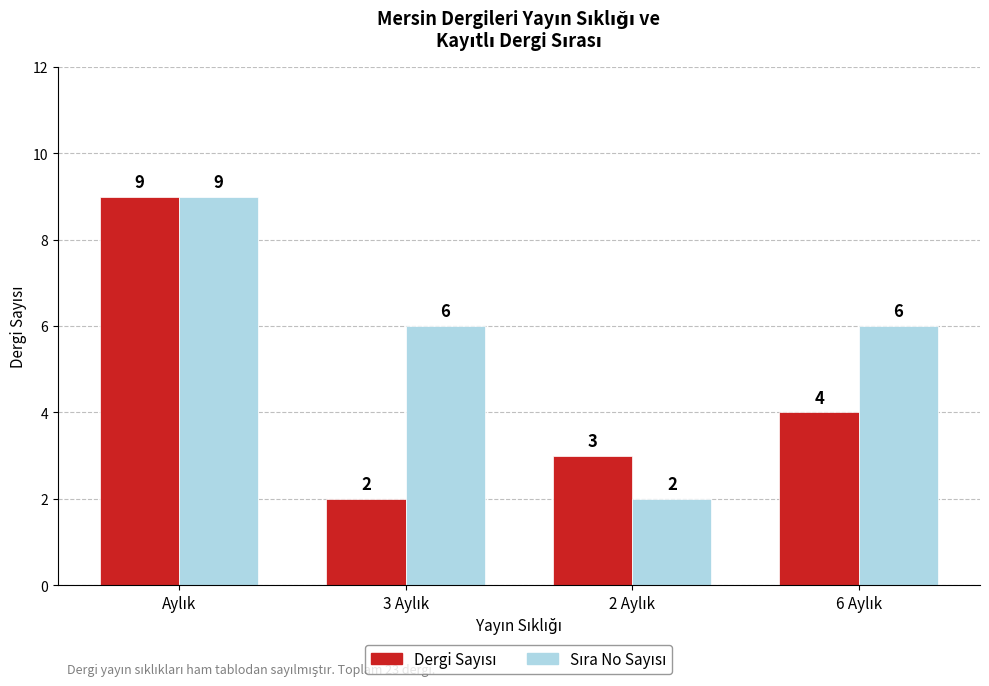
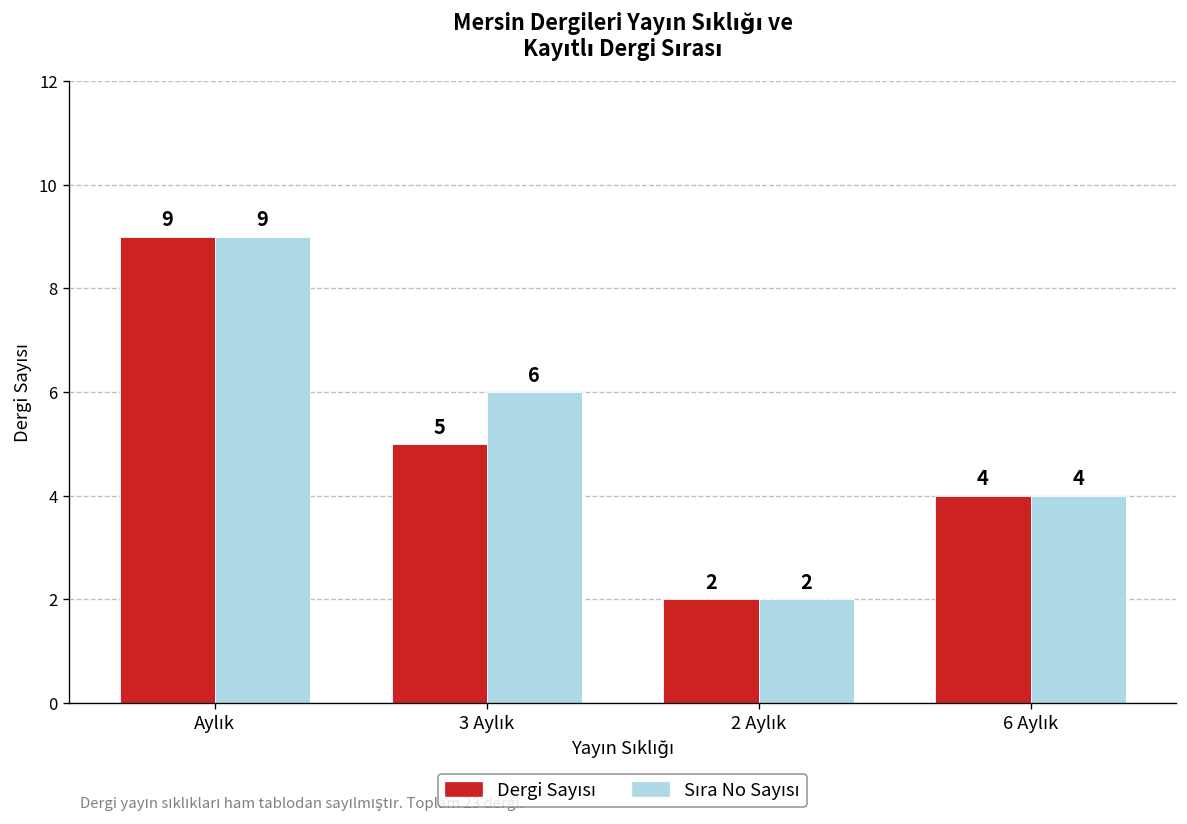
Dergi Sayısı, 3 Aylık: 2 -> 5
Dergi Sayısı, 2 Aylık: 3 -> 2
Sıra No Sayısı, 6 Aylık: 6 -> 4
